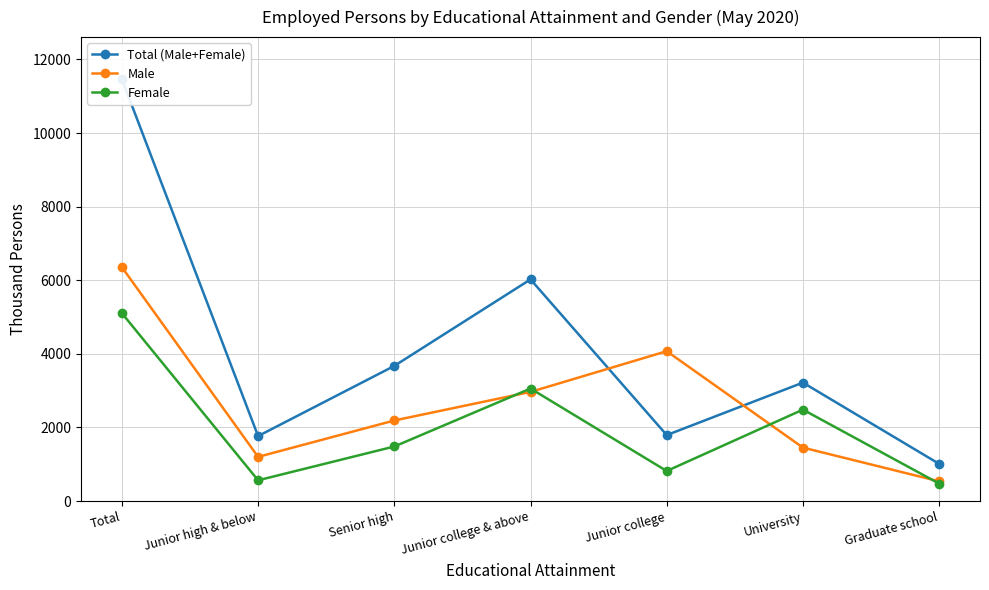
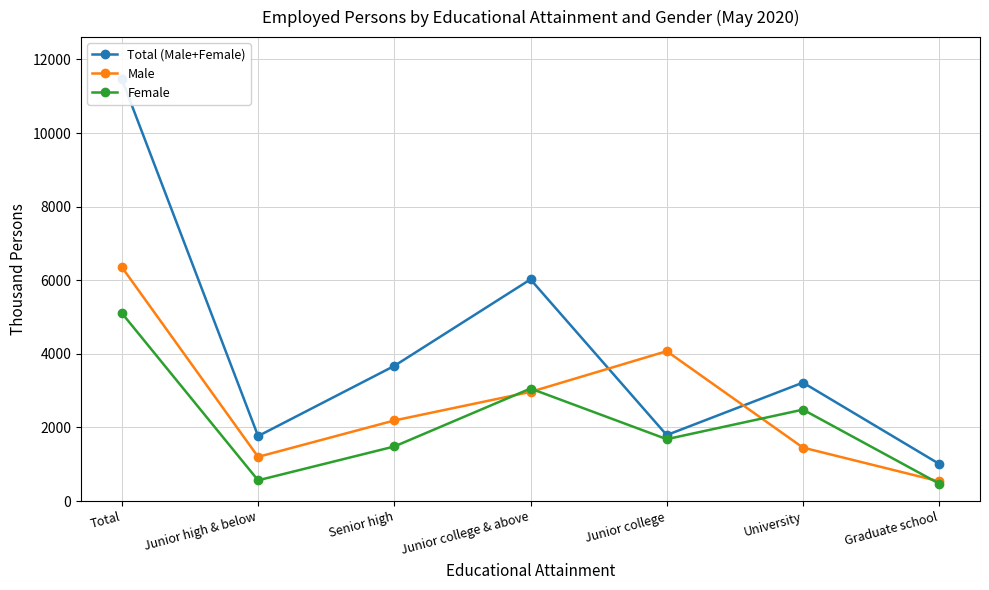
Female, Junior college: 800 -> 1700
